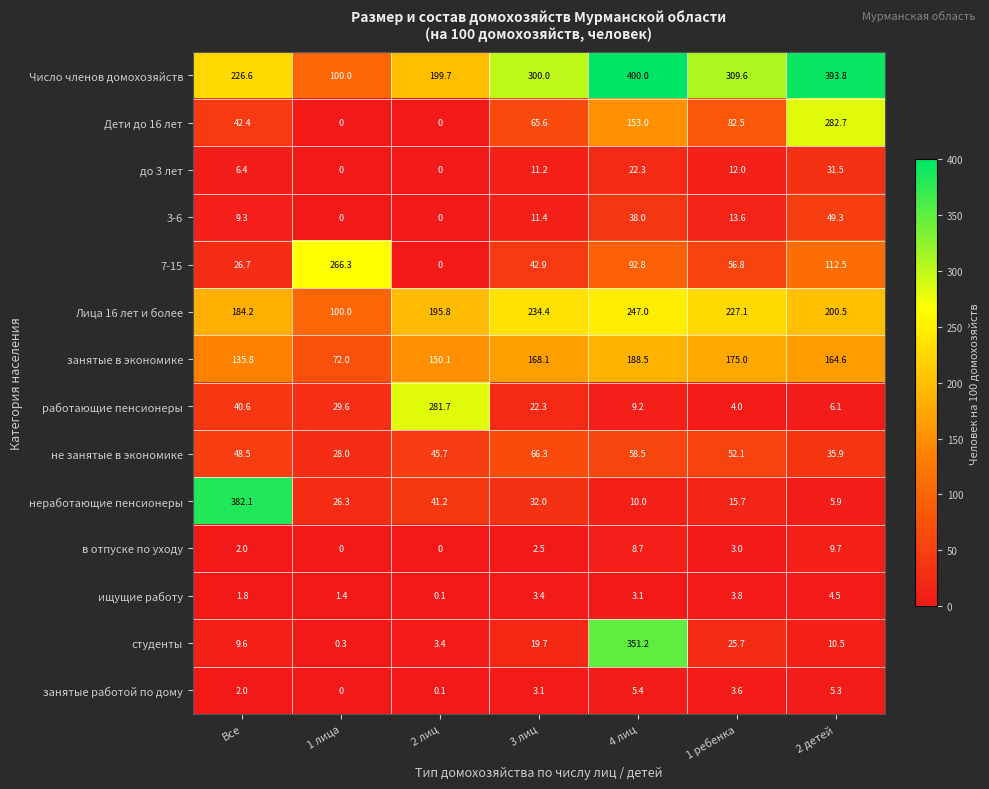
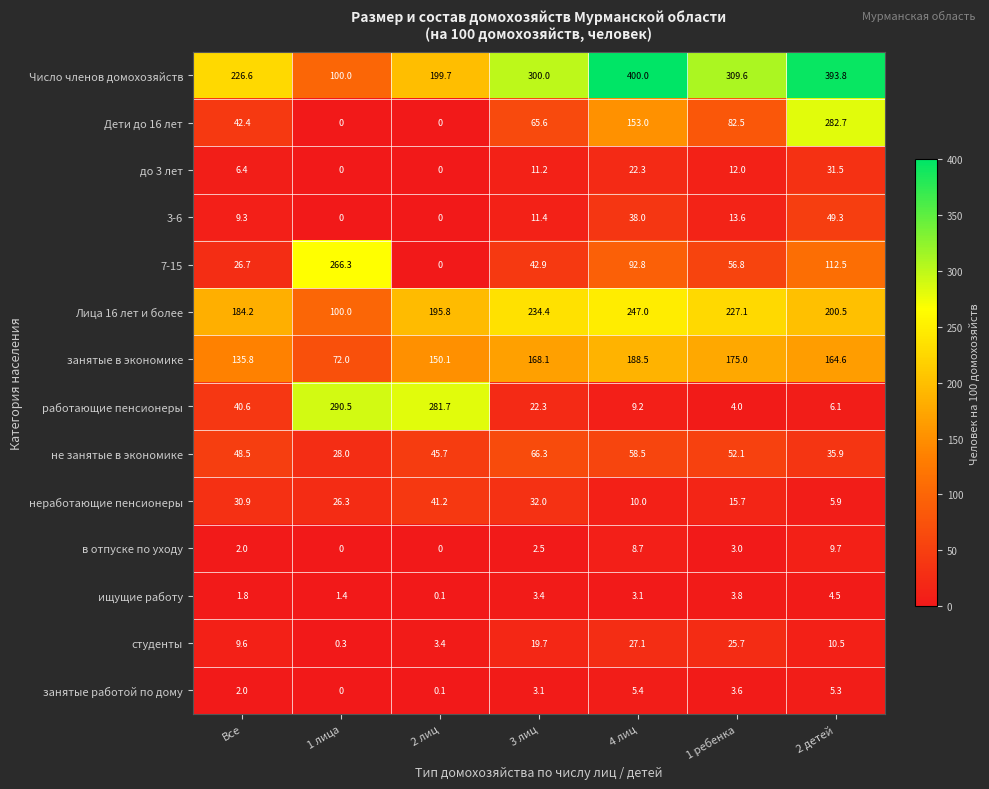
работающие пенсионеры, 1 лица: 29.6 -> 290.5
неработающие пенсионеры, Все: 382.1 -> 30.9
студенты, 4 лиц: 351.2 -> 27.1
